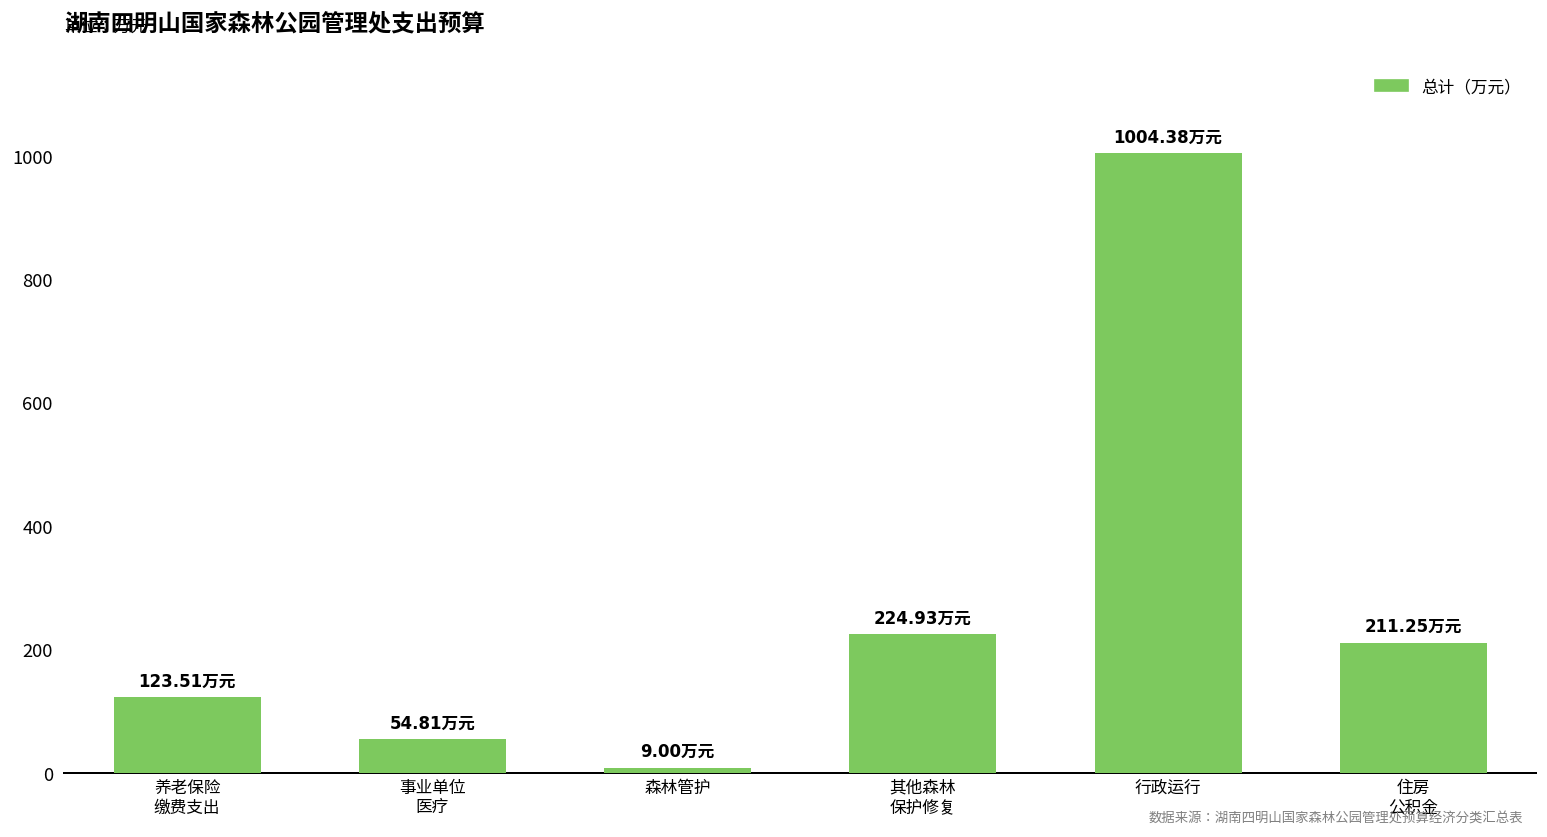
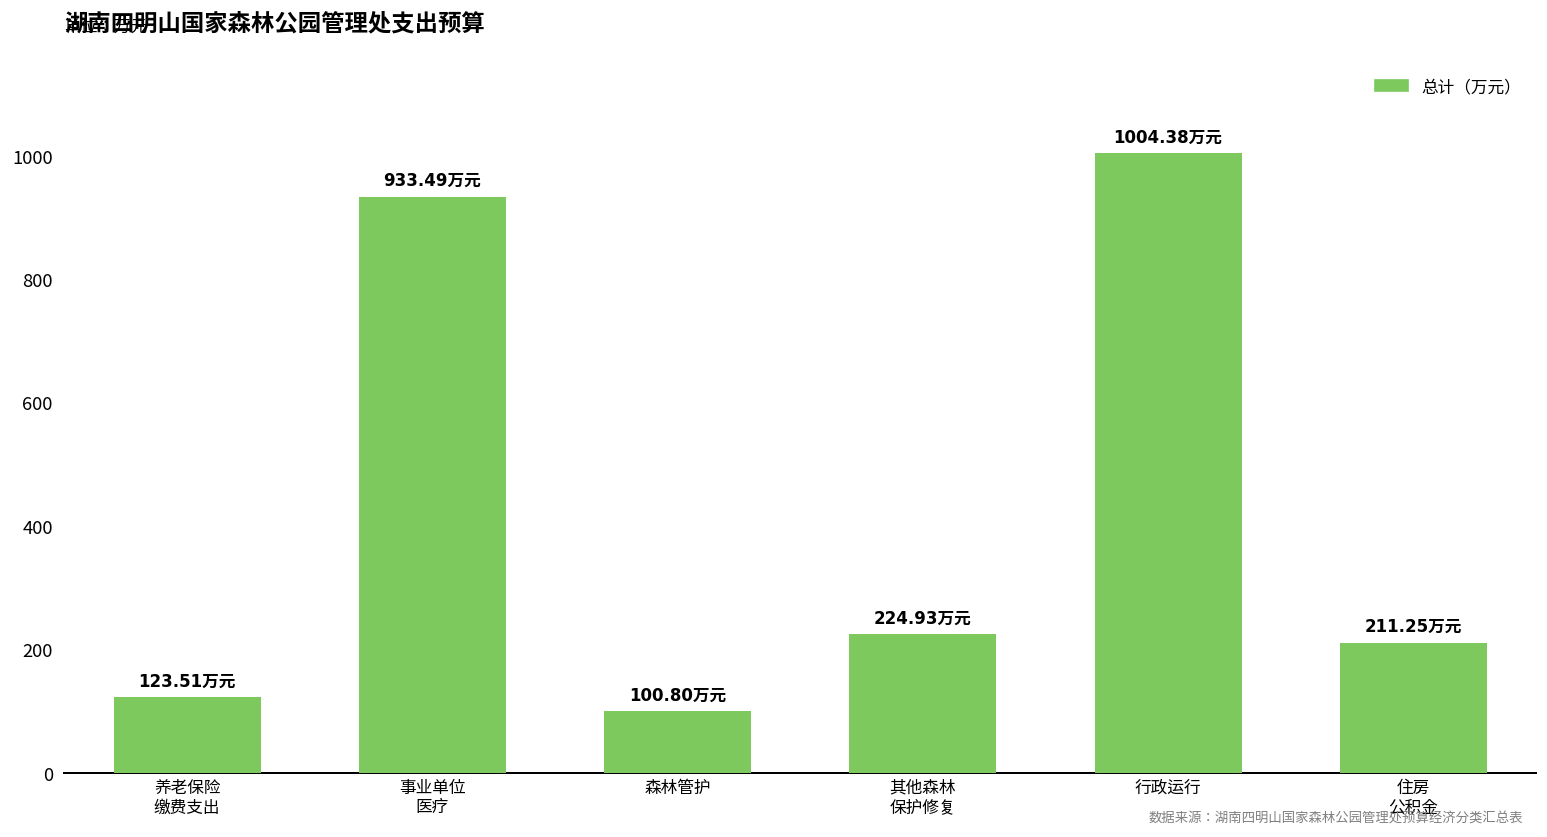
事业单位 医疗: 54.81 -> 933.49
森林管护: 9.00 -> 100.80
